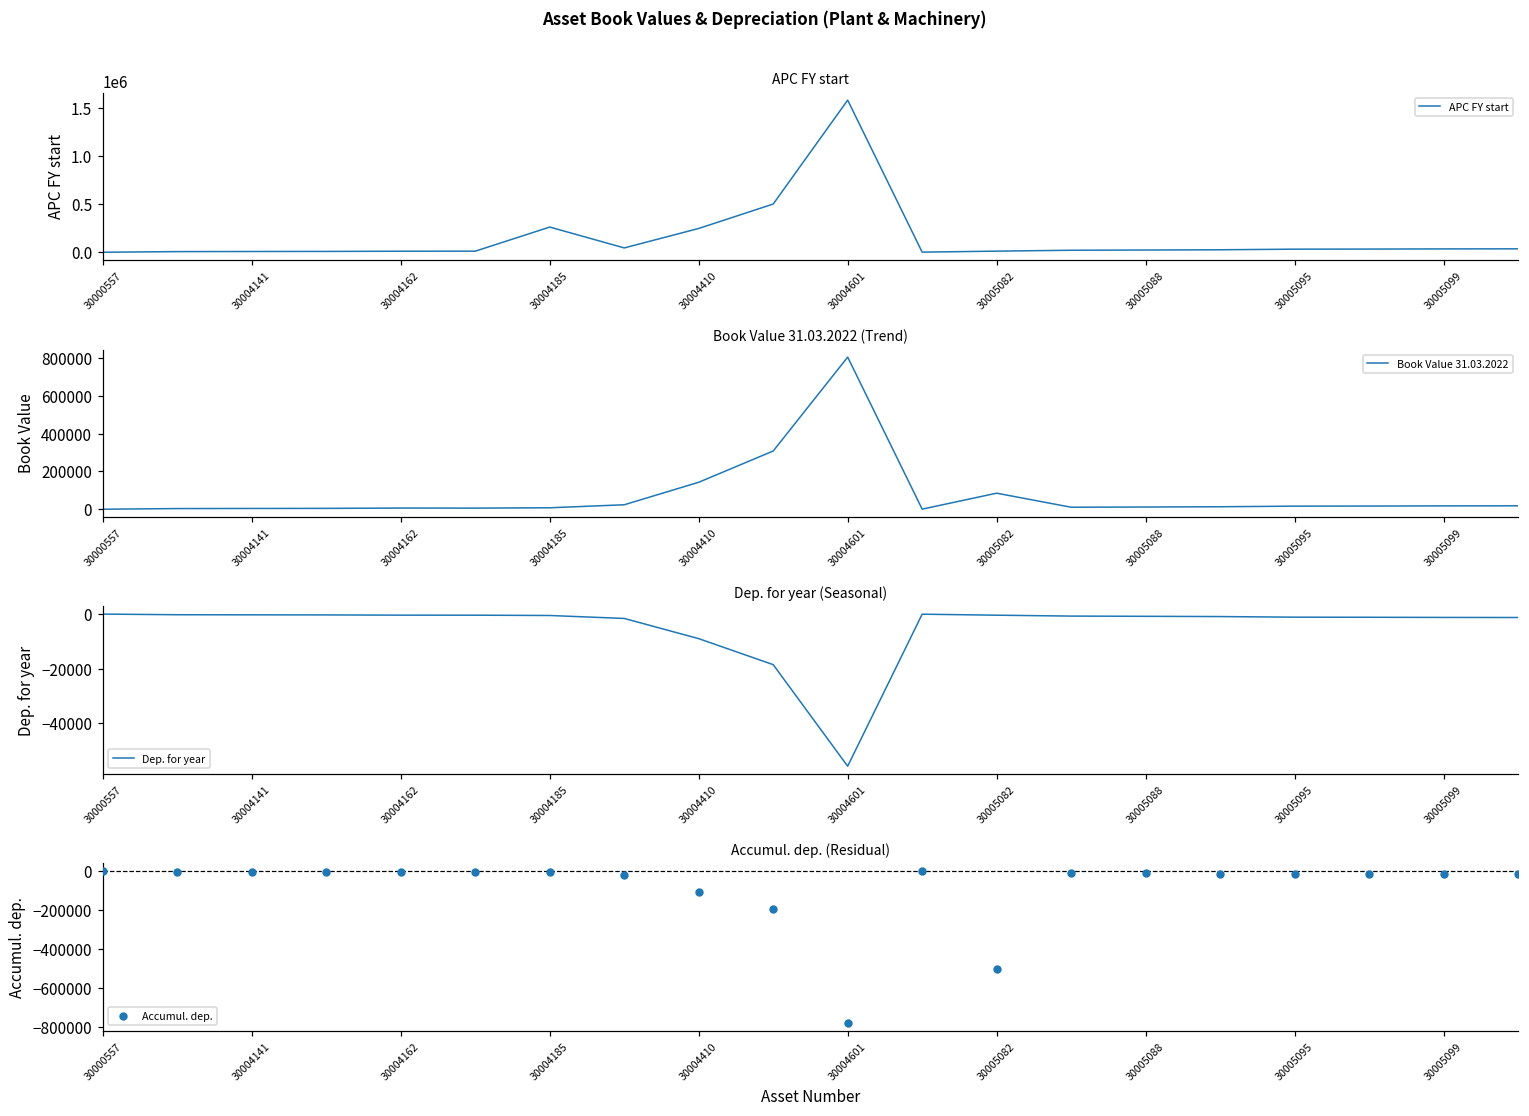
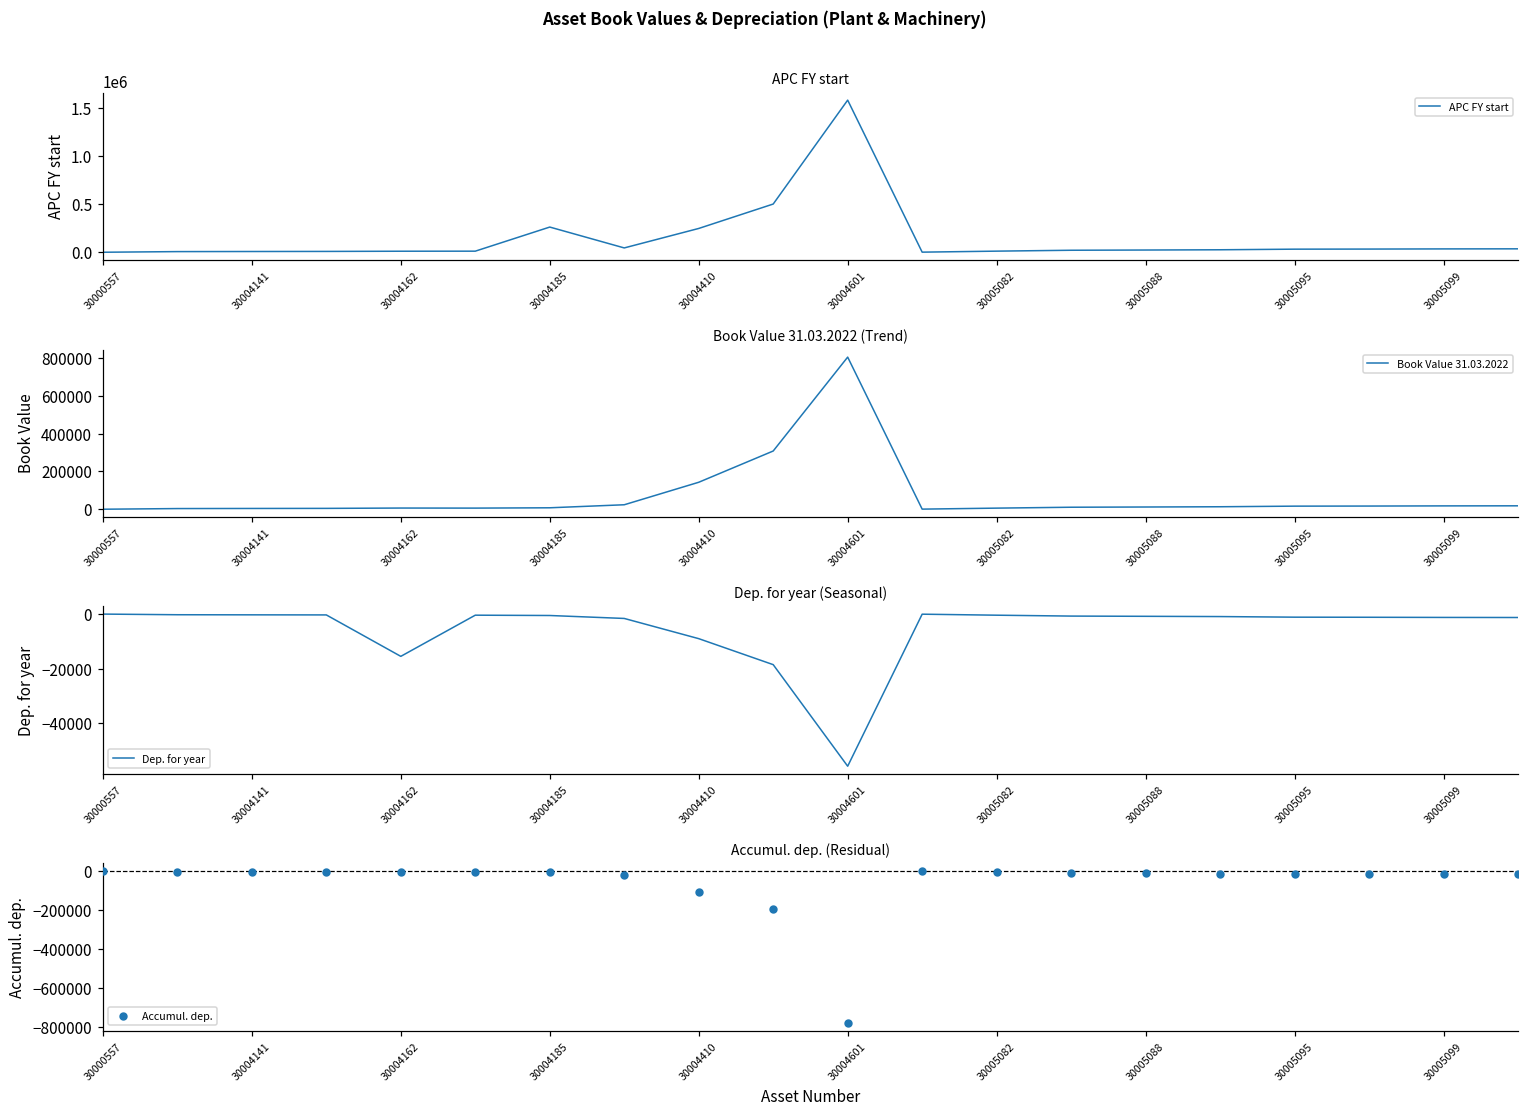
Book Value 31.03.2022 (Trend), 30005082: 80000 -> 10000
Dep. for year (Seasonal), 30004162: 0 -> -15000
Accumul. dep. (Residual), 30005082: -500000 -> -10000
